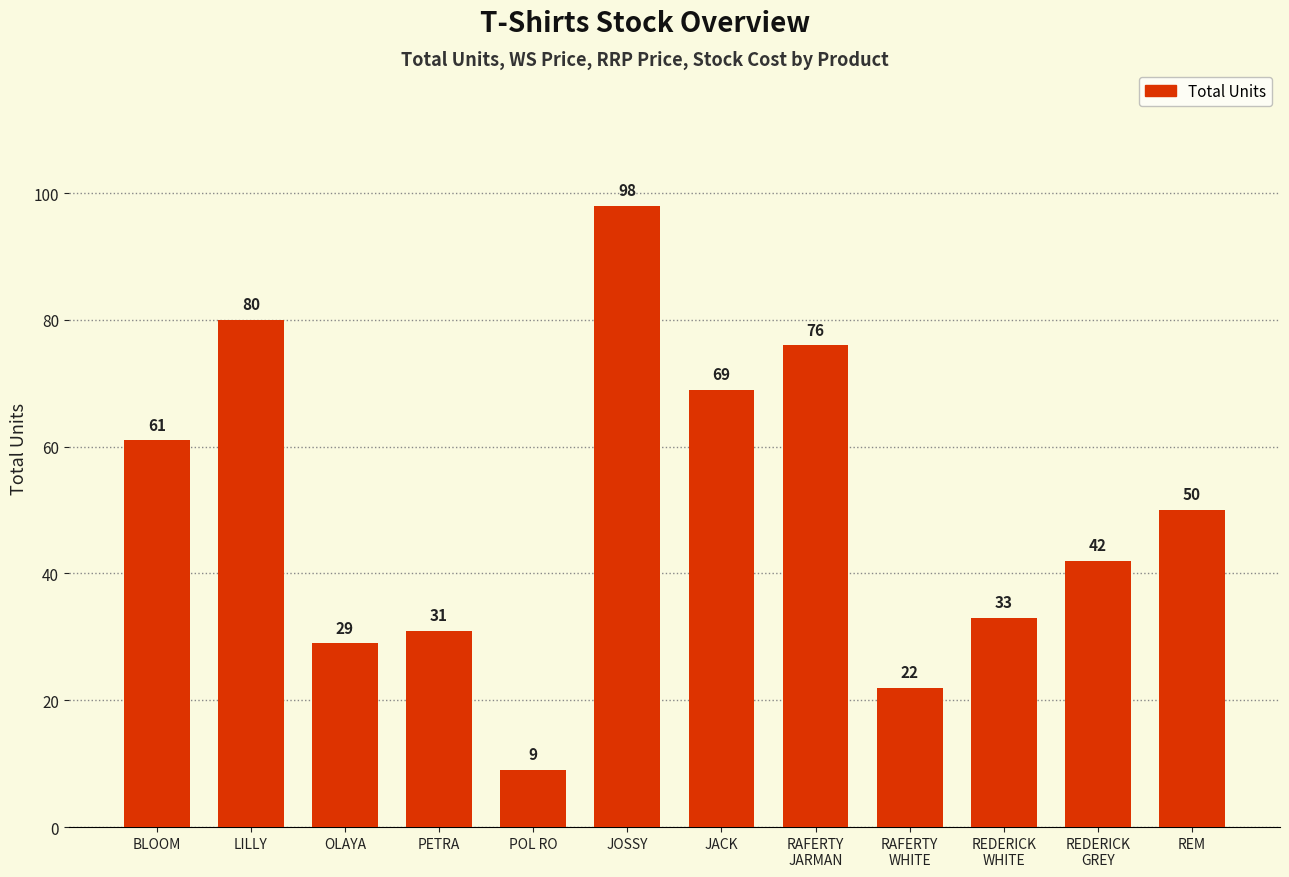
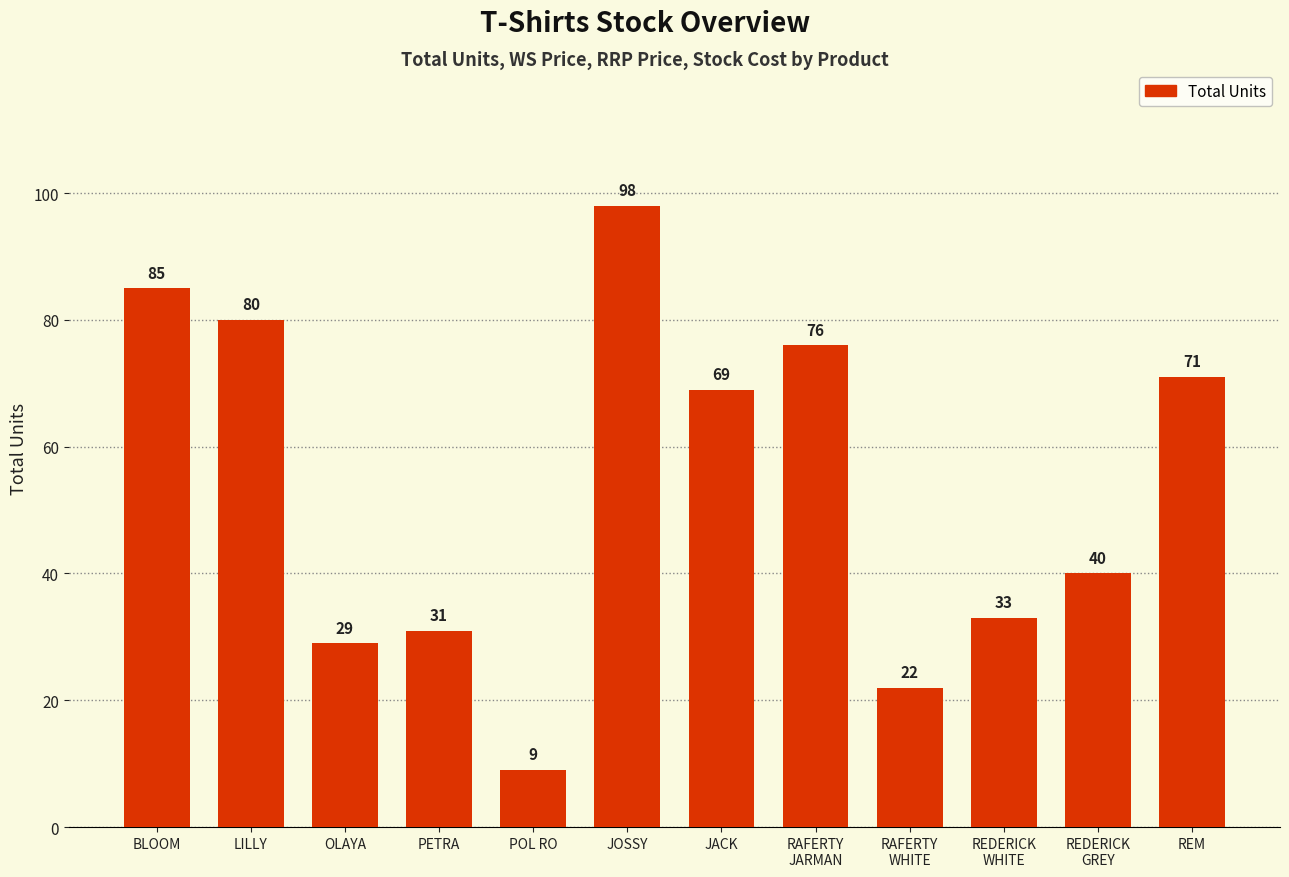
BLOOM: 61 -> 85
REDERICK GREY: 42 -> 40
REM: 50 -> 71
